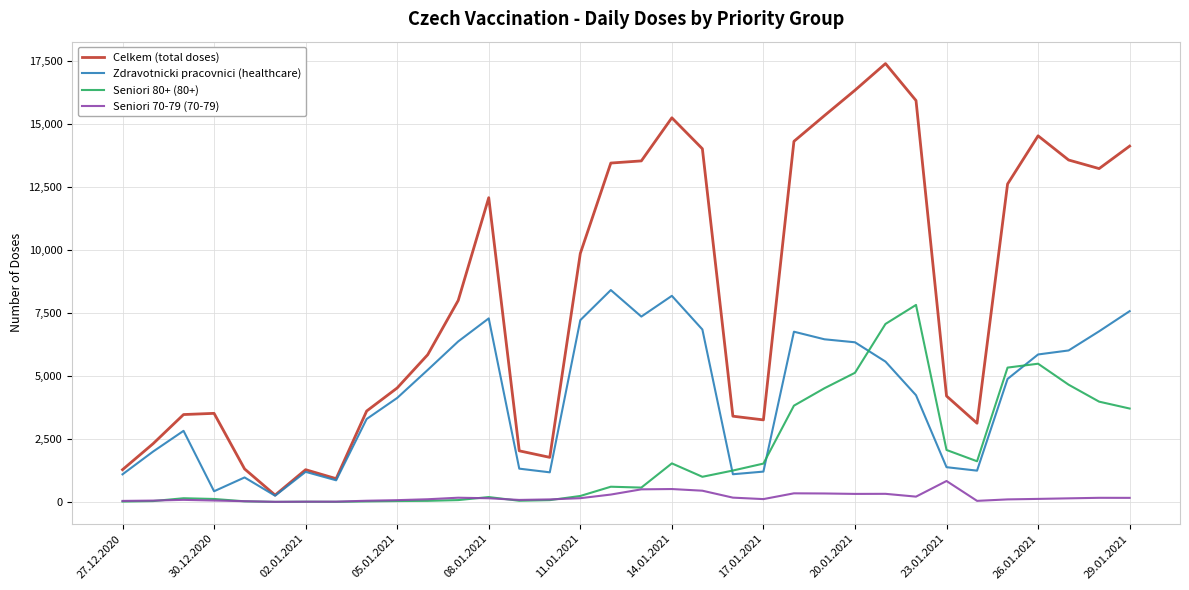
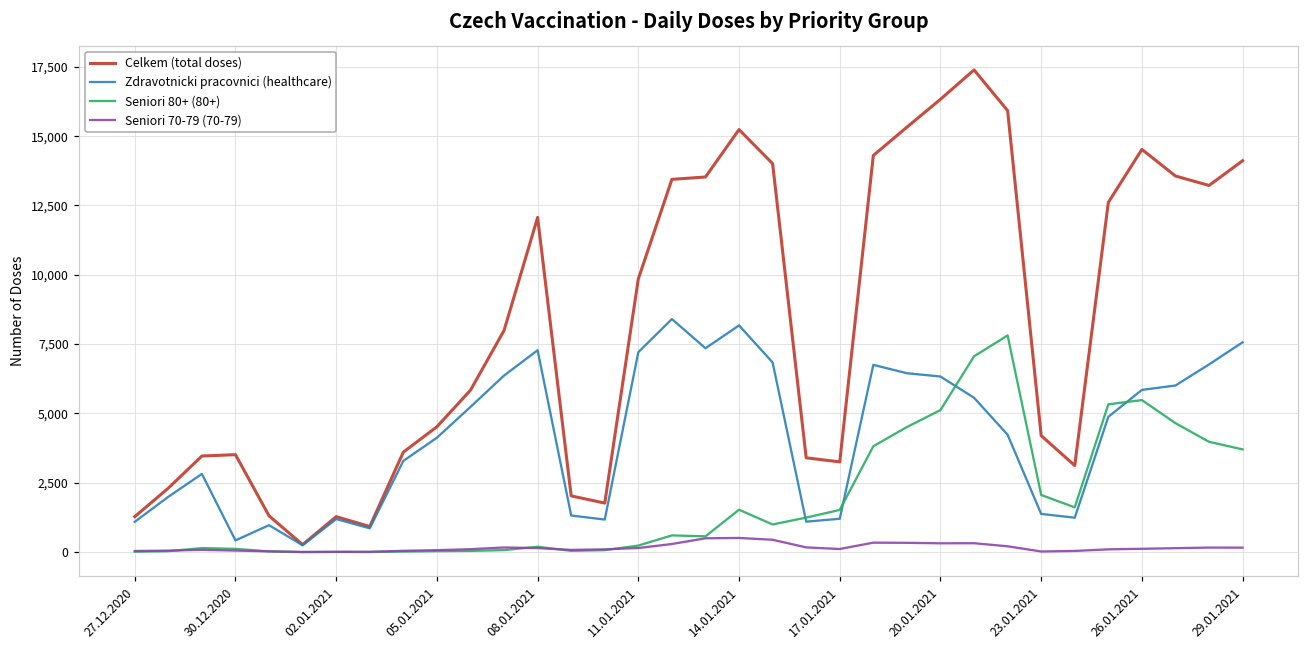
Seniori 70-79 (70-79), 23.01.2021: 800 -> 0
